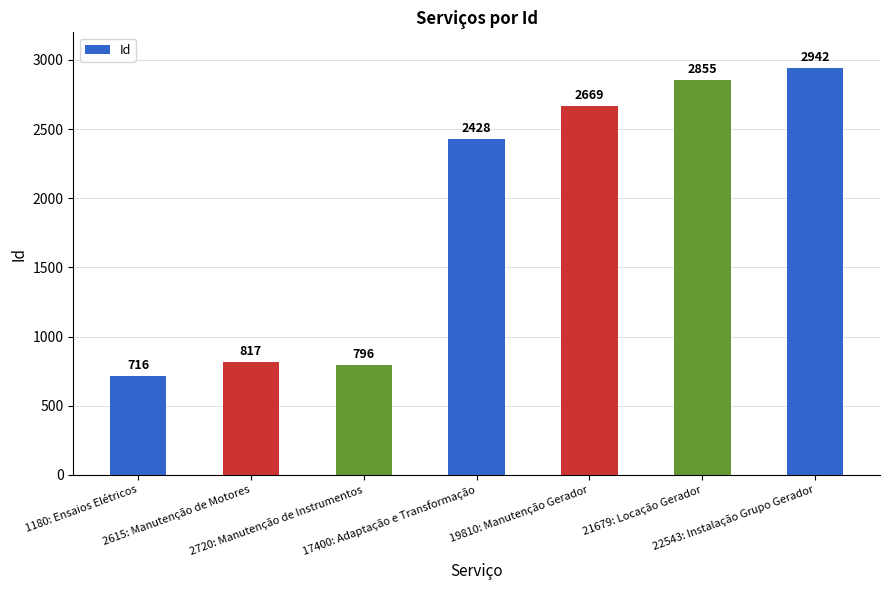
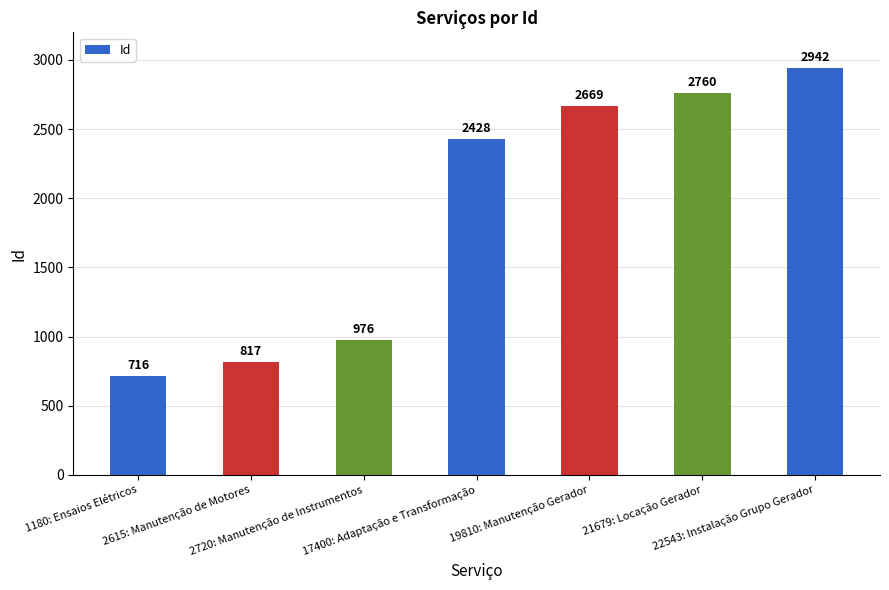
2720: Manutenção de Instrumentos: 796 -> 976
21679: Locação Gerador: 2855 -> 2760
